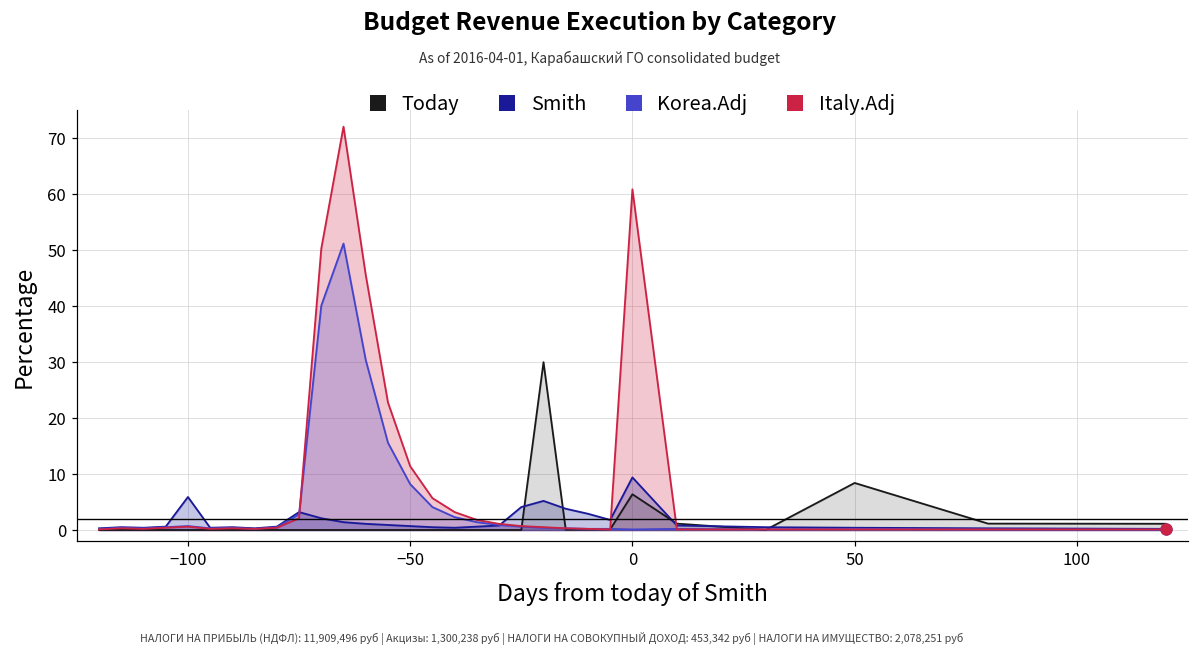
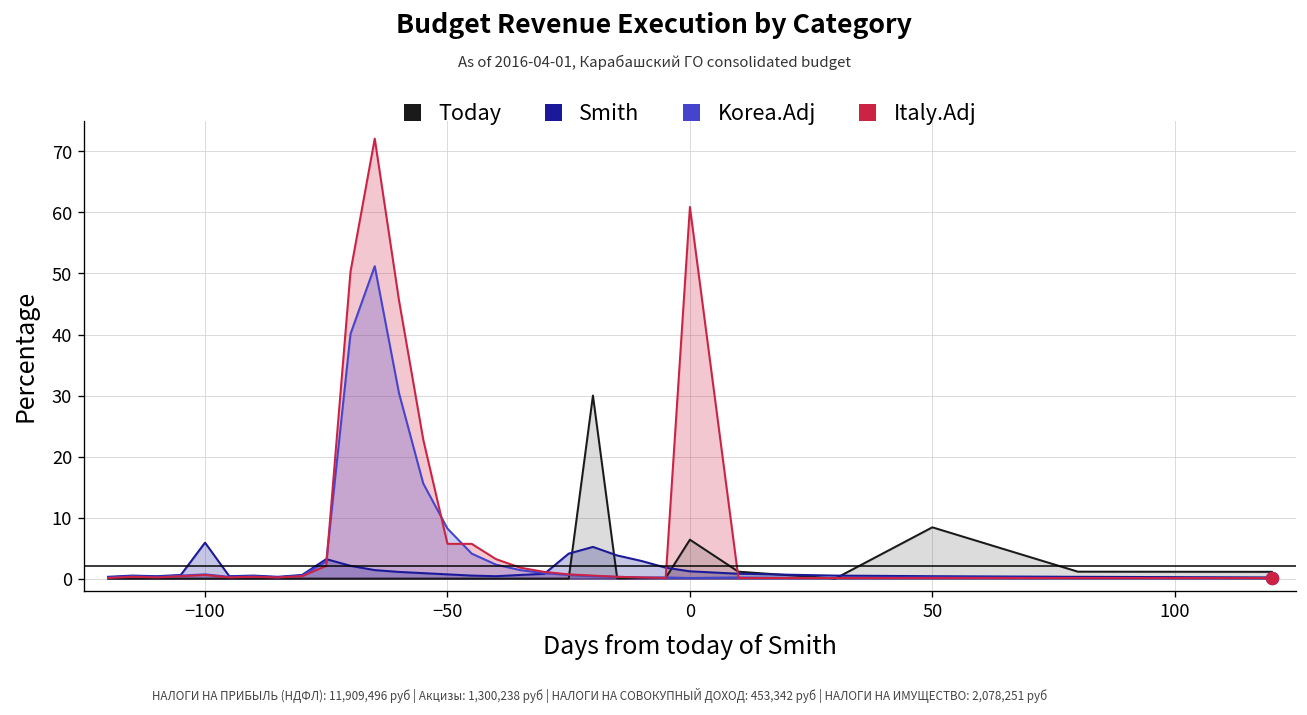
Italy.Adj, −50: 11 -> 6
Smith, 0: 9 -> 1
